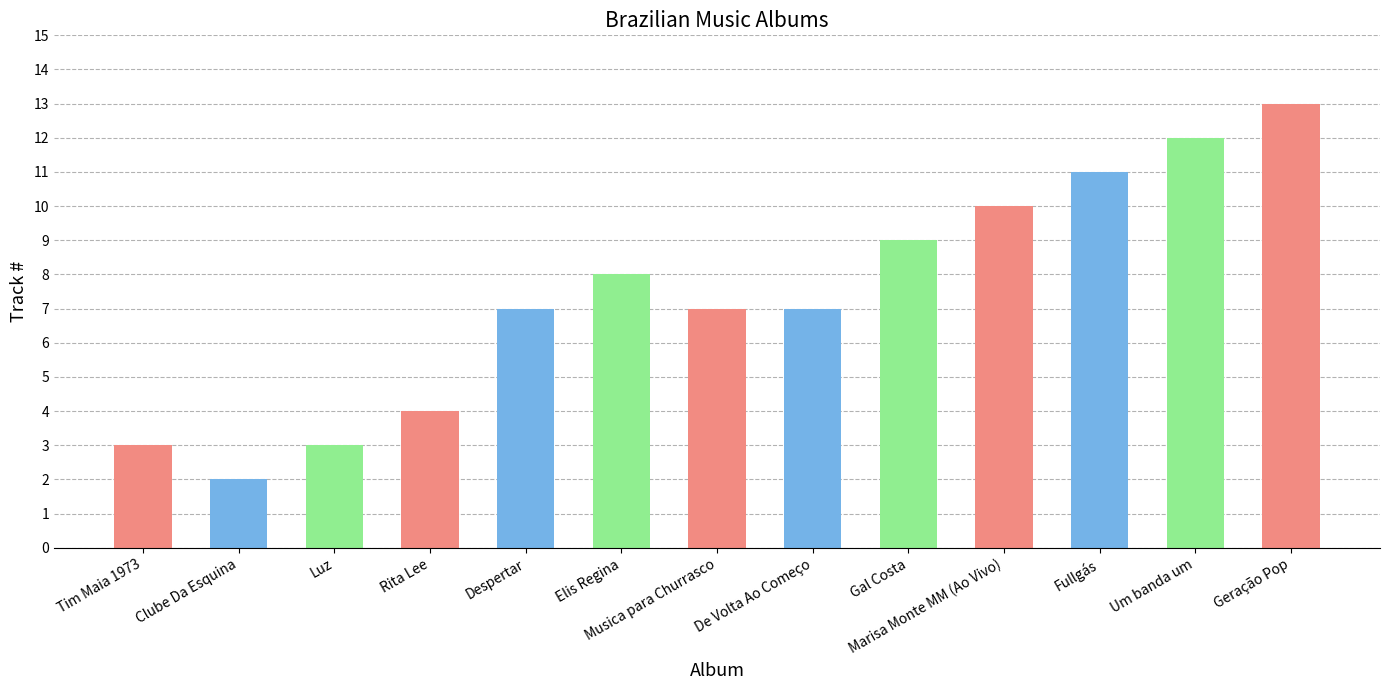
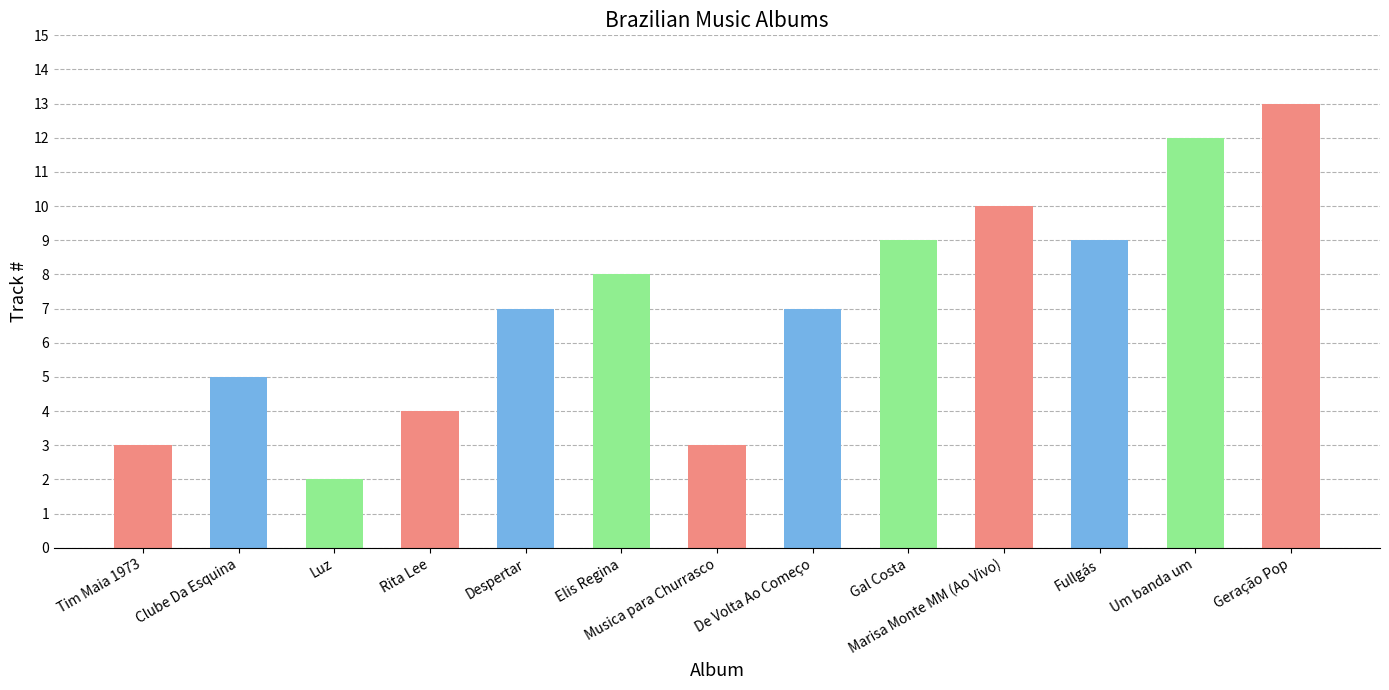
Clube Da Esquina: 2 -> 5
Luz: 3 -> 2
Musica para Churrasco: 7 -> 3
Fullgás: 11 -> 9
